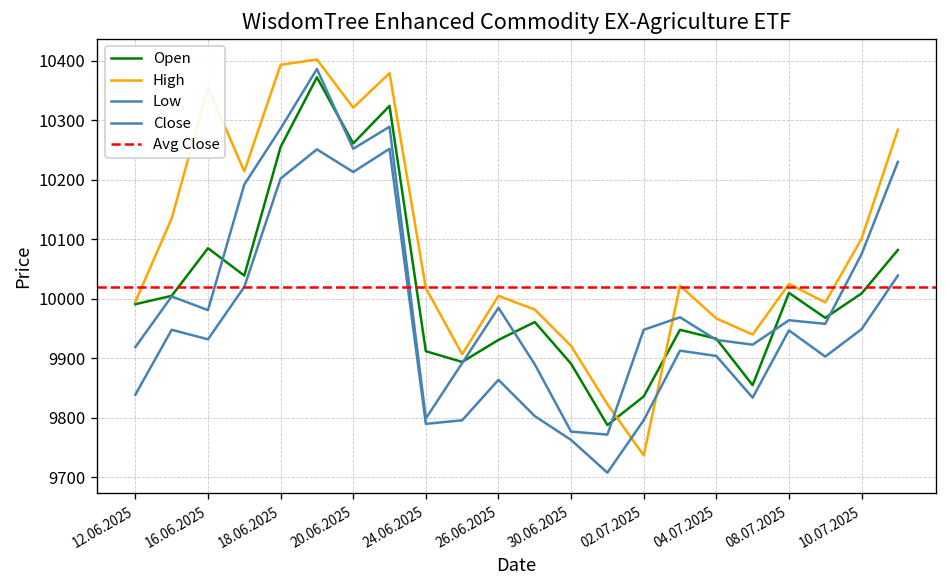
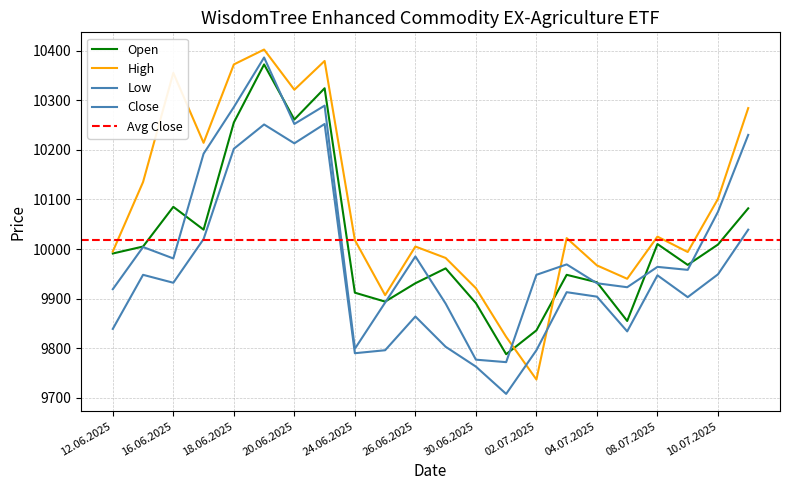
High, 18.06.2025: 10390 -> 10370
